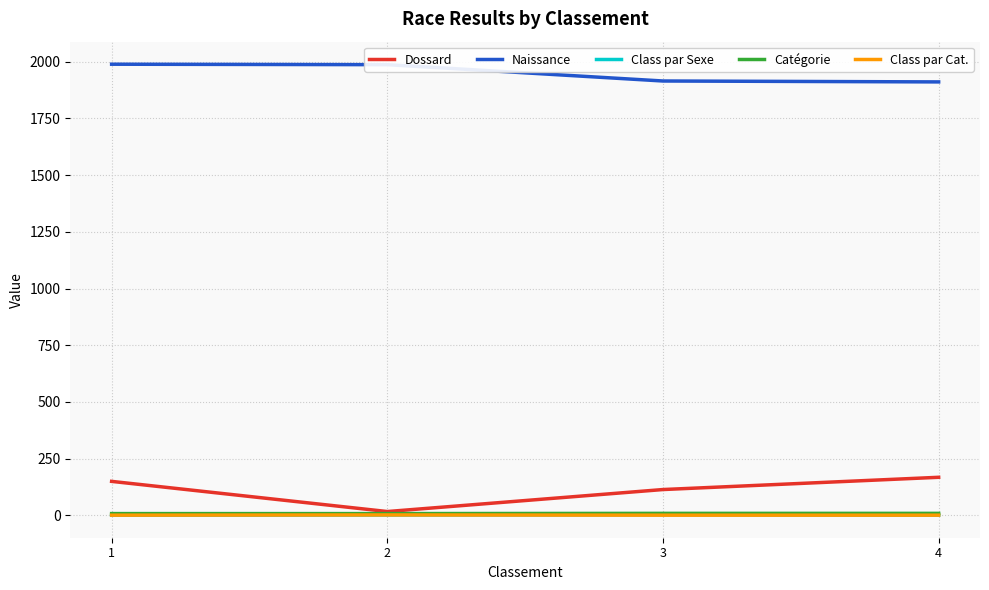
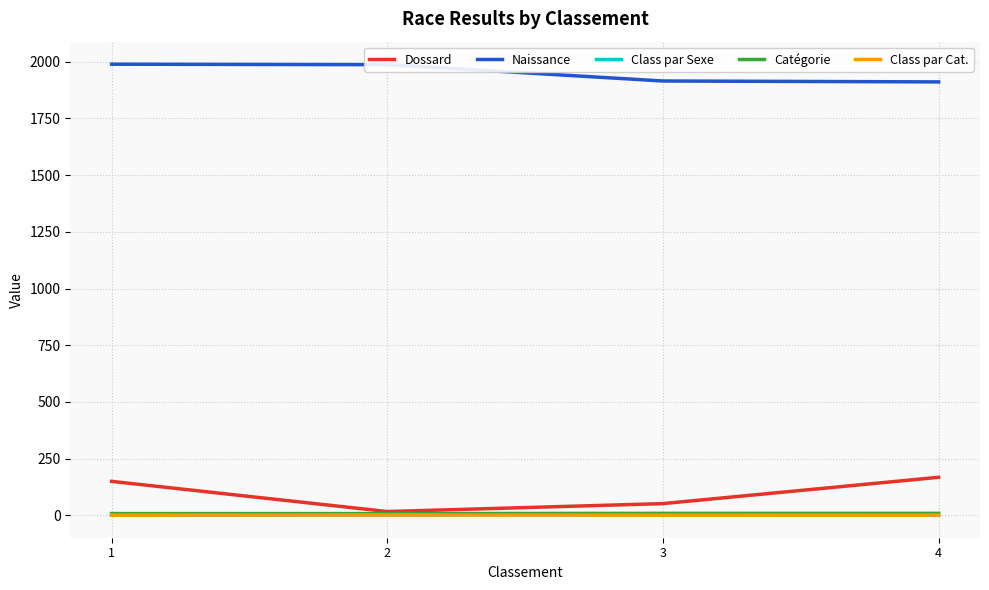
Dossard, 3: 110 -> 50
